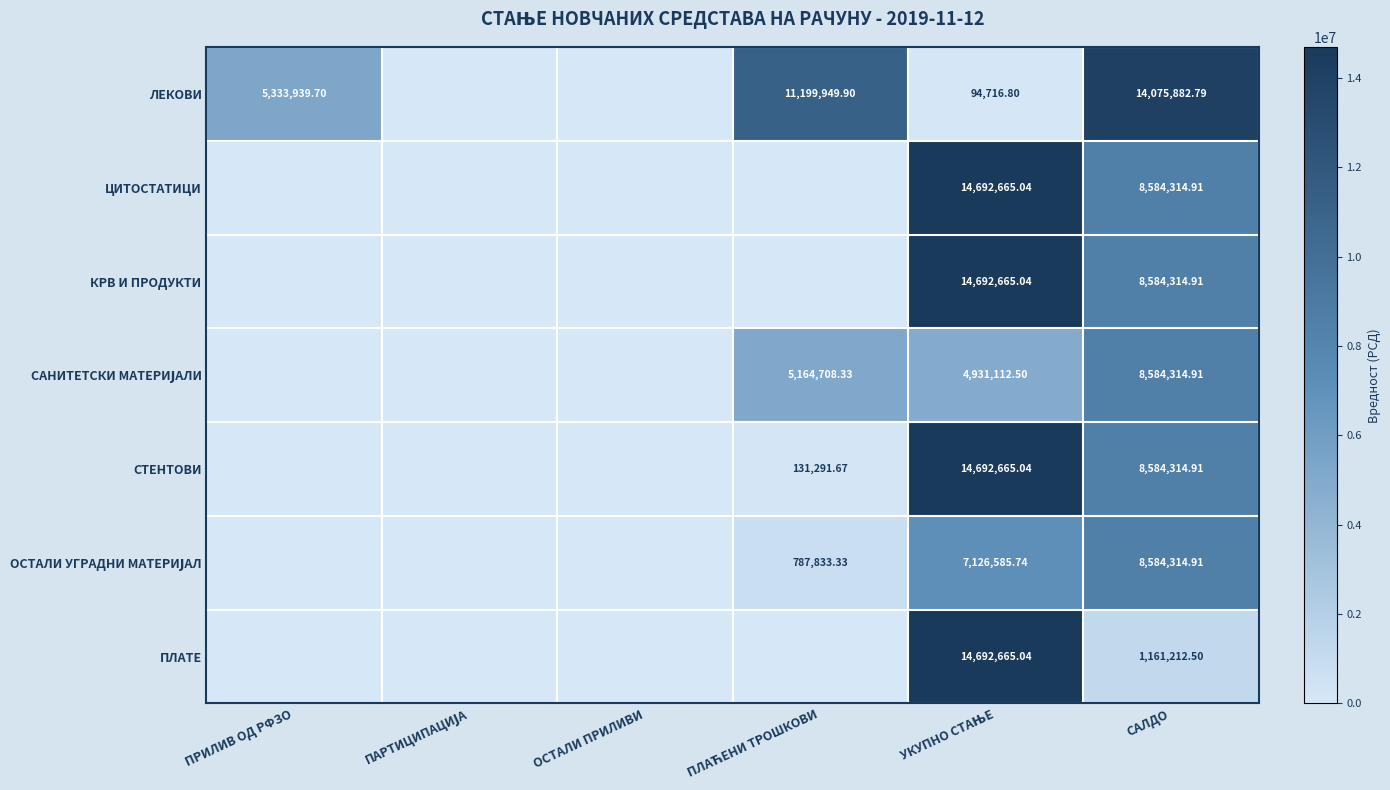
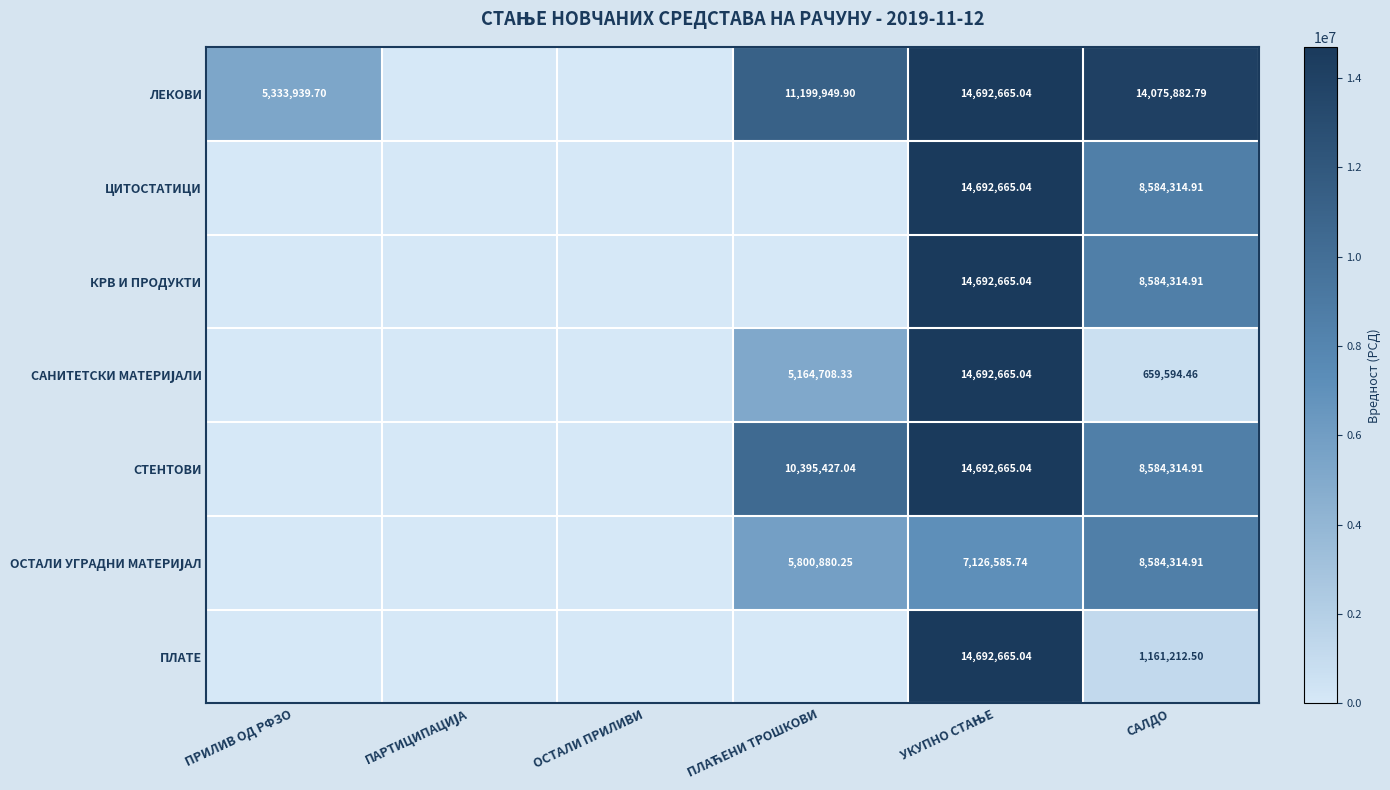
ЛЕКОВИ, УКУПНО СТАЊЕ: 94,716.80 -> 14,692,665.04
САНИТЕТСКИ МАТЕРИЈАЛИ, УКУПНО СТАЊЕ: 4,931,112.50 -> 14,692,665.04
САНИТЕТСКИ МАТЕРИЈАЛИ, САЛДО: 8,584,314.91 -> 659,594.46
СТЕНТОВИ, ПЛАЋЕНИ ТРОШКОВИ: 131,291.67 -> 10,395,427.04
ОСТАЛИ УГРАДНИ МАТЕРИЈАЛ, ПЛАЋЕНИ ТРОШКОВИ: 787,833.33 -> 5,800,880.25
